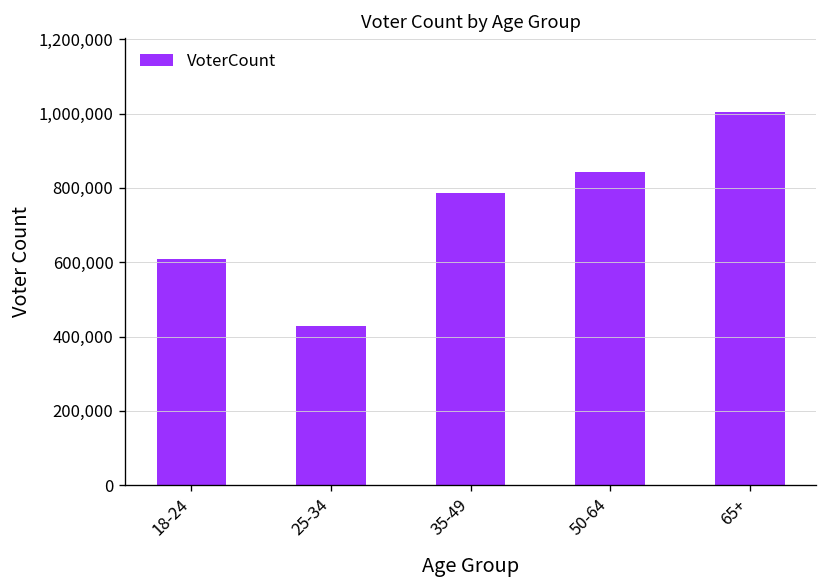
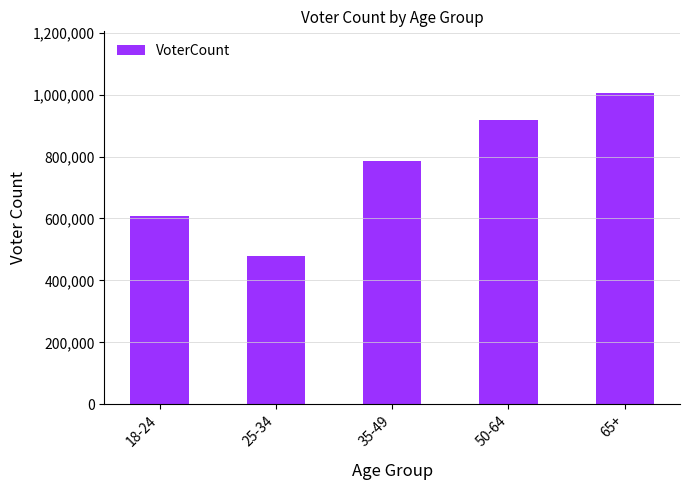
25-34: 430,000 -> 480,000
50-64: 840,000 -> 920,000
